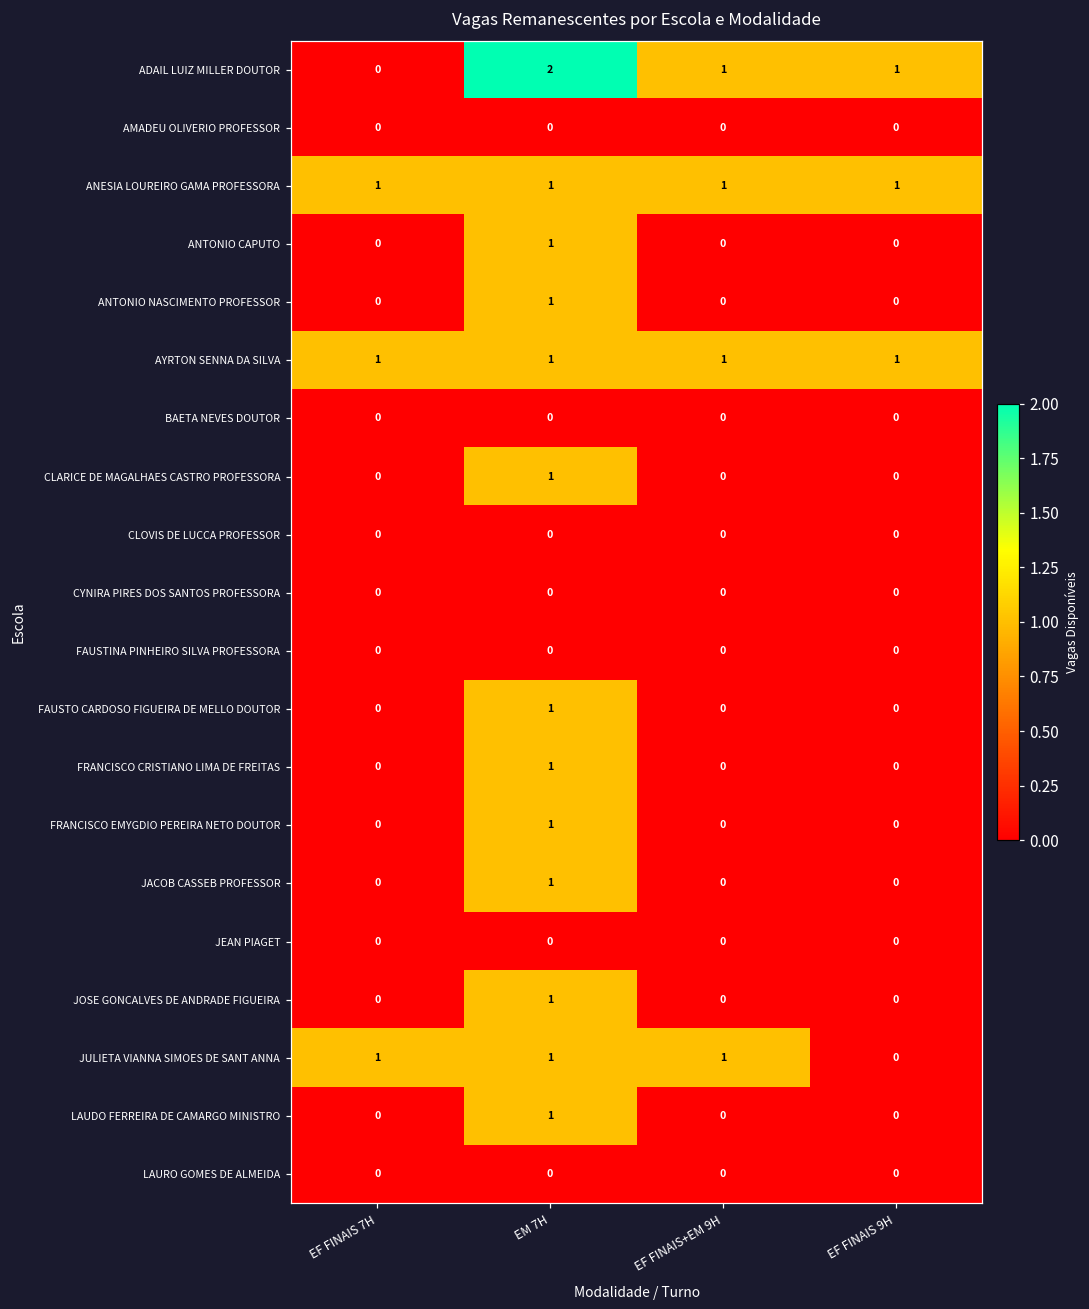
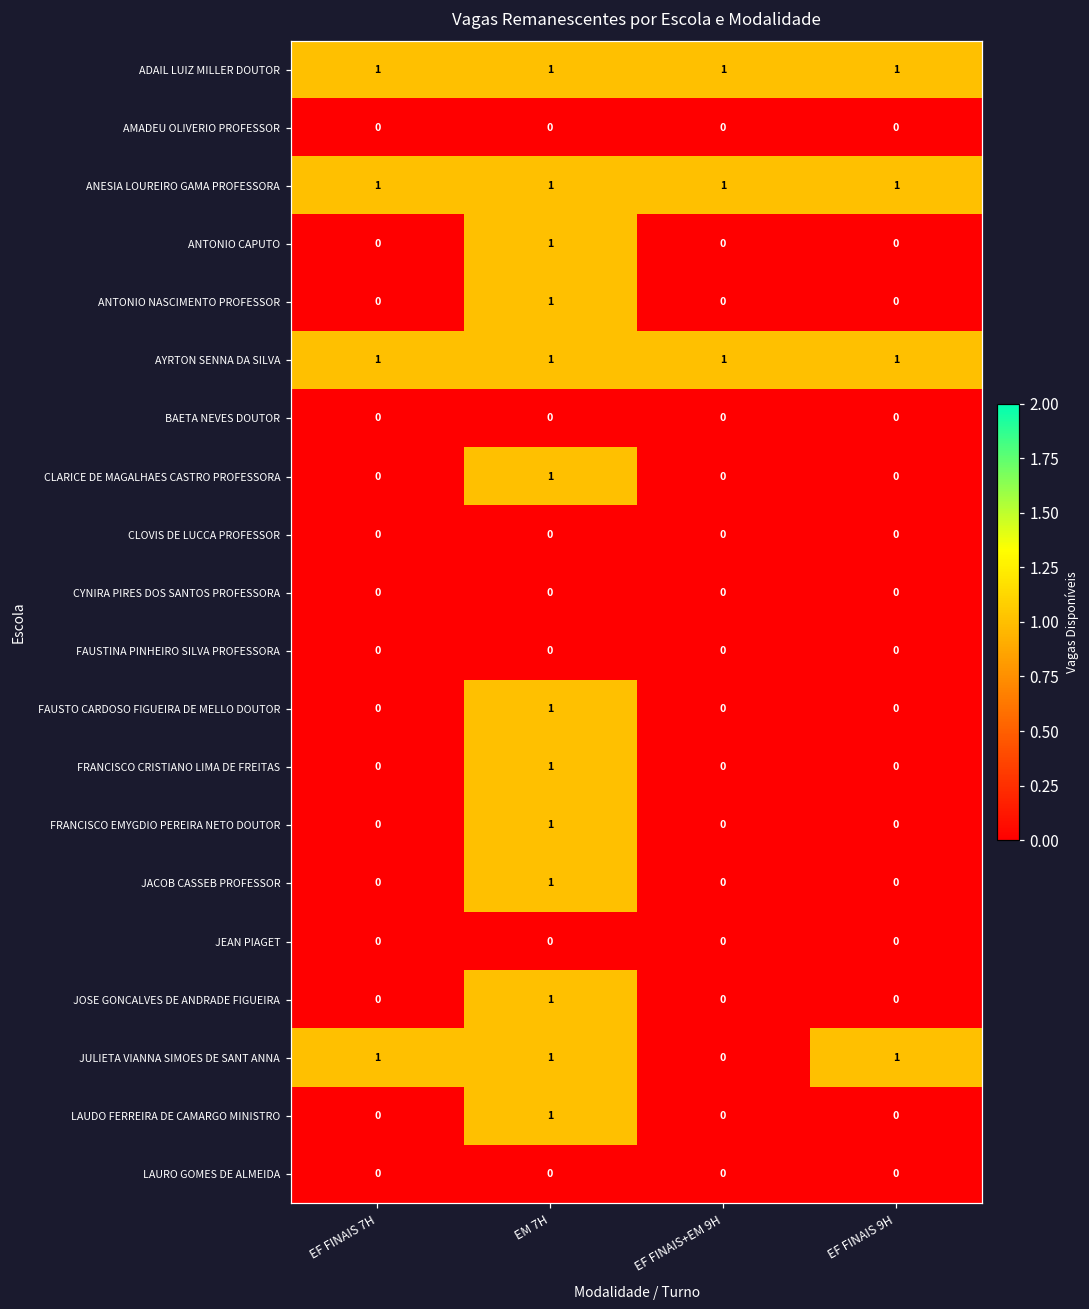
ADAIL LUIZ MILLER DOUTOR, EF FINAIS 7H: 0 -> 1
ADAIL LUIZ MILLER DOUTOR, EM 7H: 2 -> 1
JULIETA VIANNA SIMOES DE SANT ANNA, EF FINAIS+EM 9H: 1 -> 0
JULIETA VIANNA SIMOES DE SANT ANNA, EF FINAIS 9H: 0 -> 1
